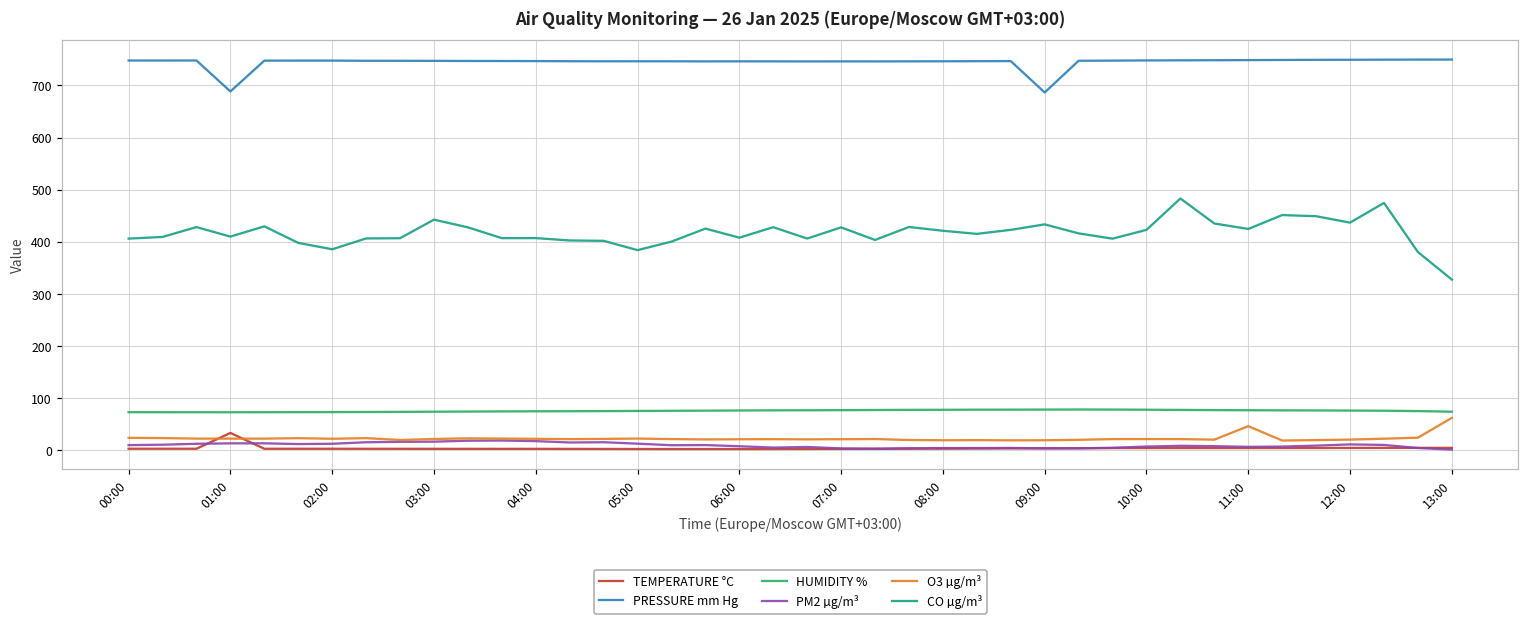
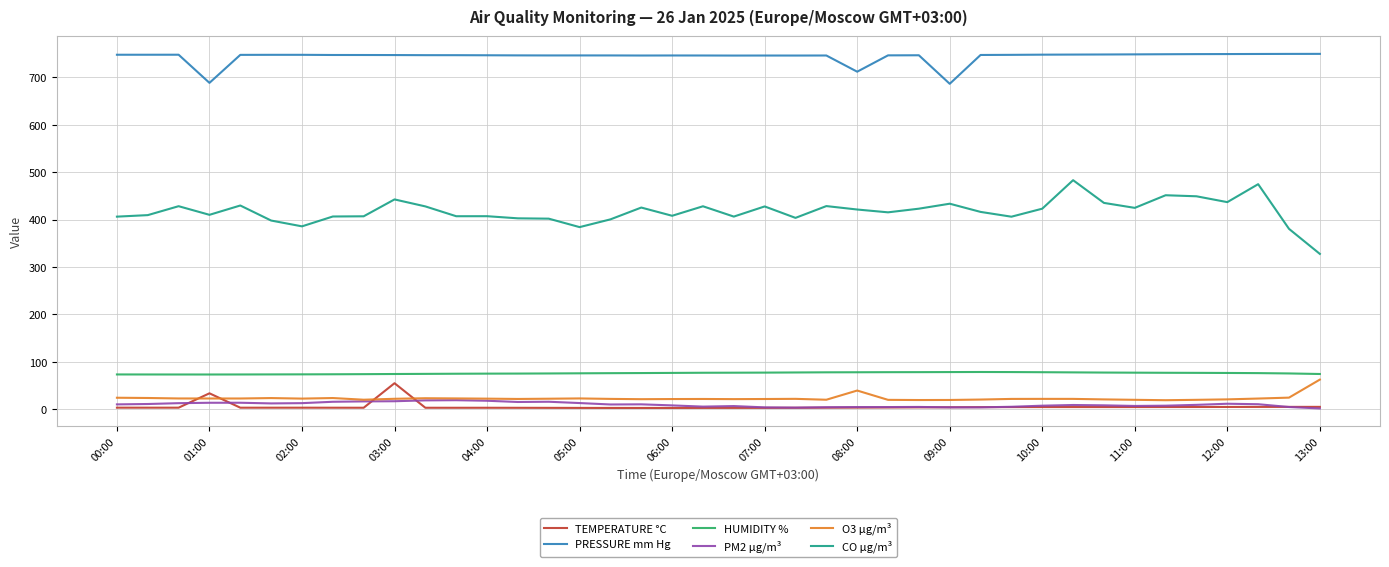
TEMPERATURE °C, 03:00: 0 -> 50
PRESSURE mm Hg, 08:00: 750 -> 710
O3 µg/m³, 08:00: 20 -> 40
O3 µg/m³, 11:00: 50 -> 20
